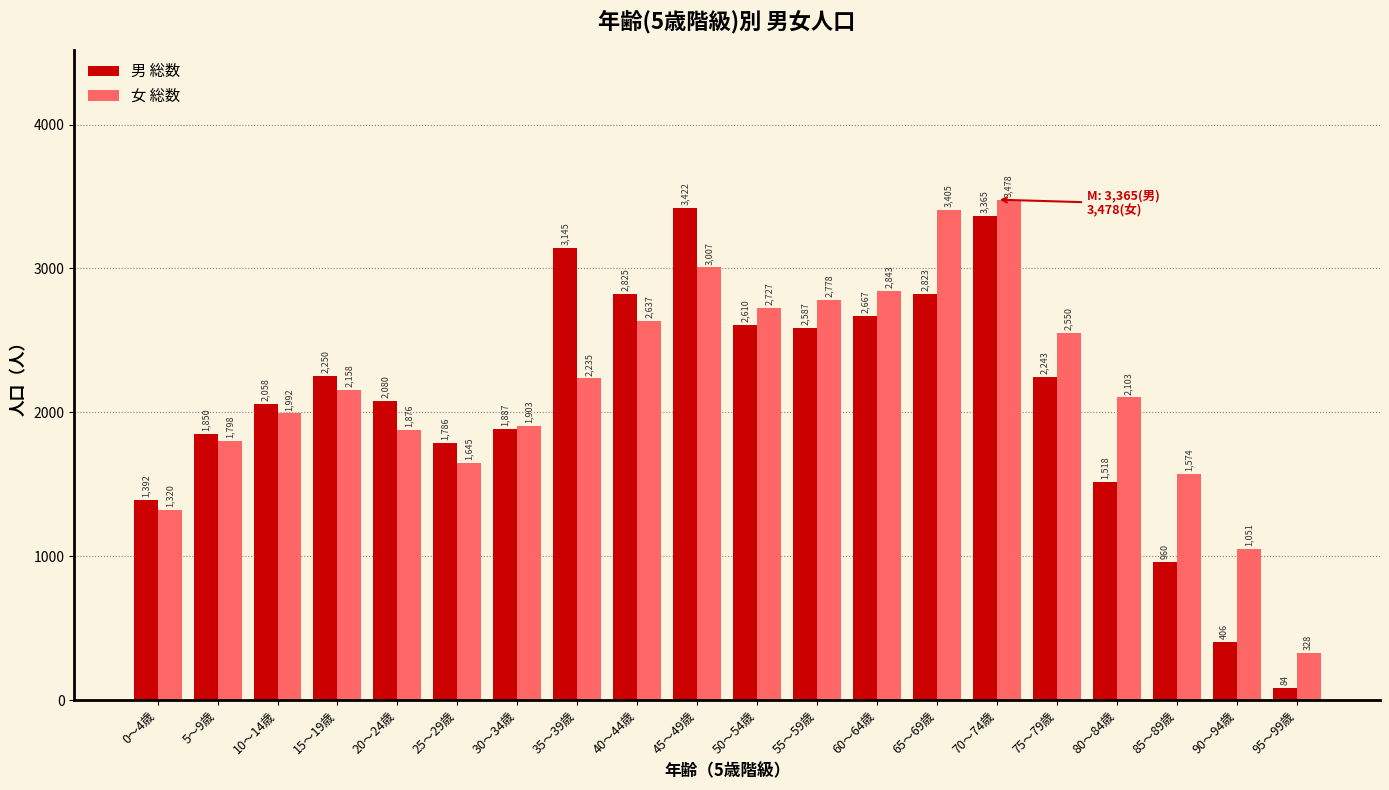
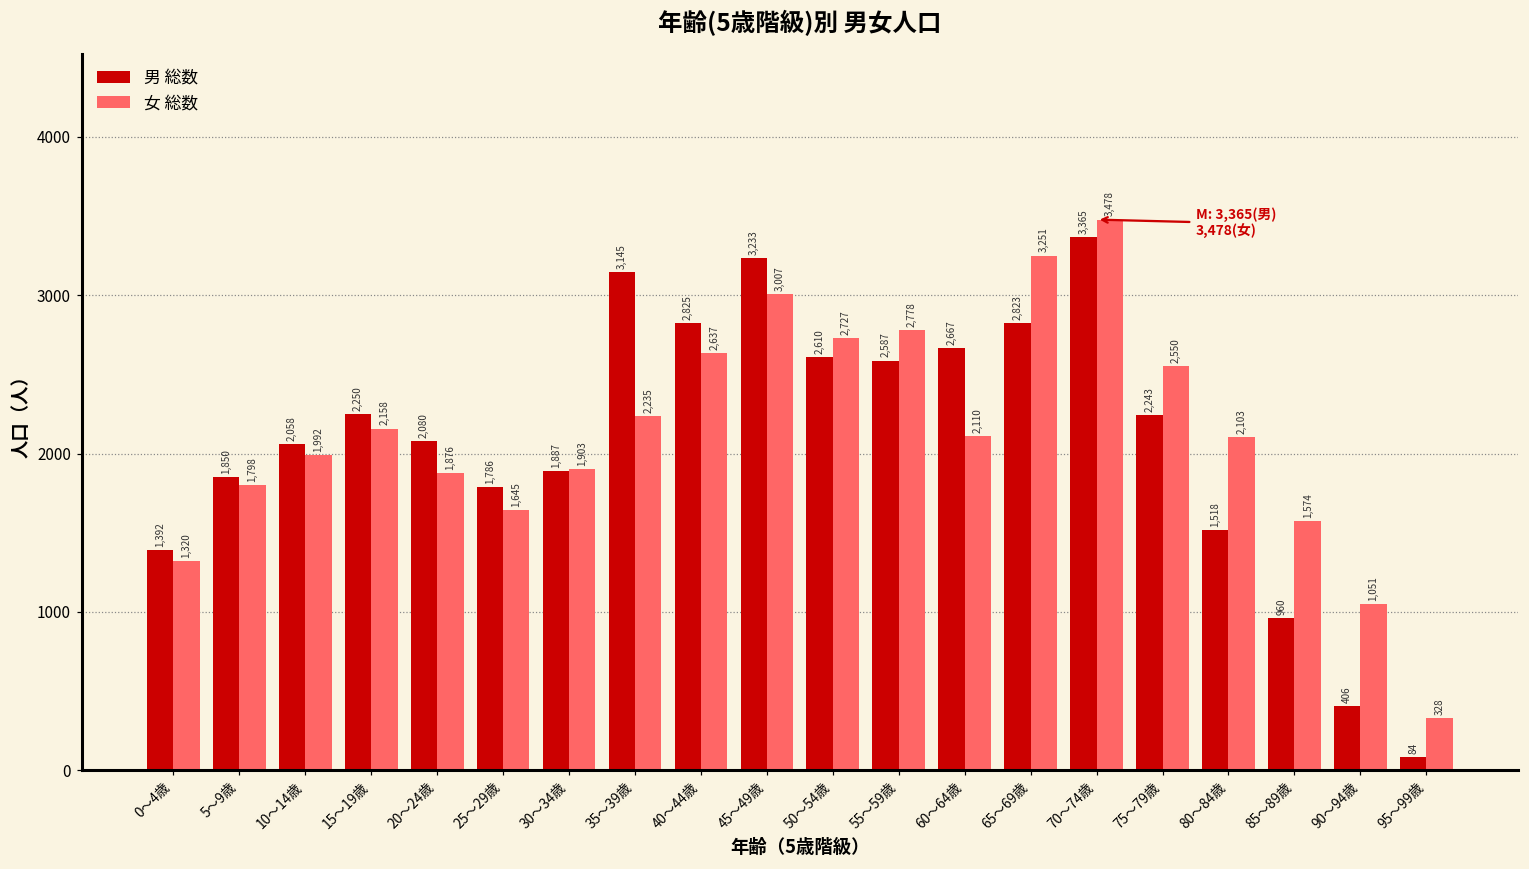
男 総数, 45～49歳: 3,422 -> 3,233
女 総数, 60～64歳: 2,843 -> 2,110
女 総数, 65～69歳: 3,405 -> 3,251
